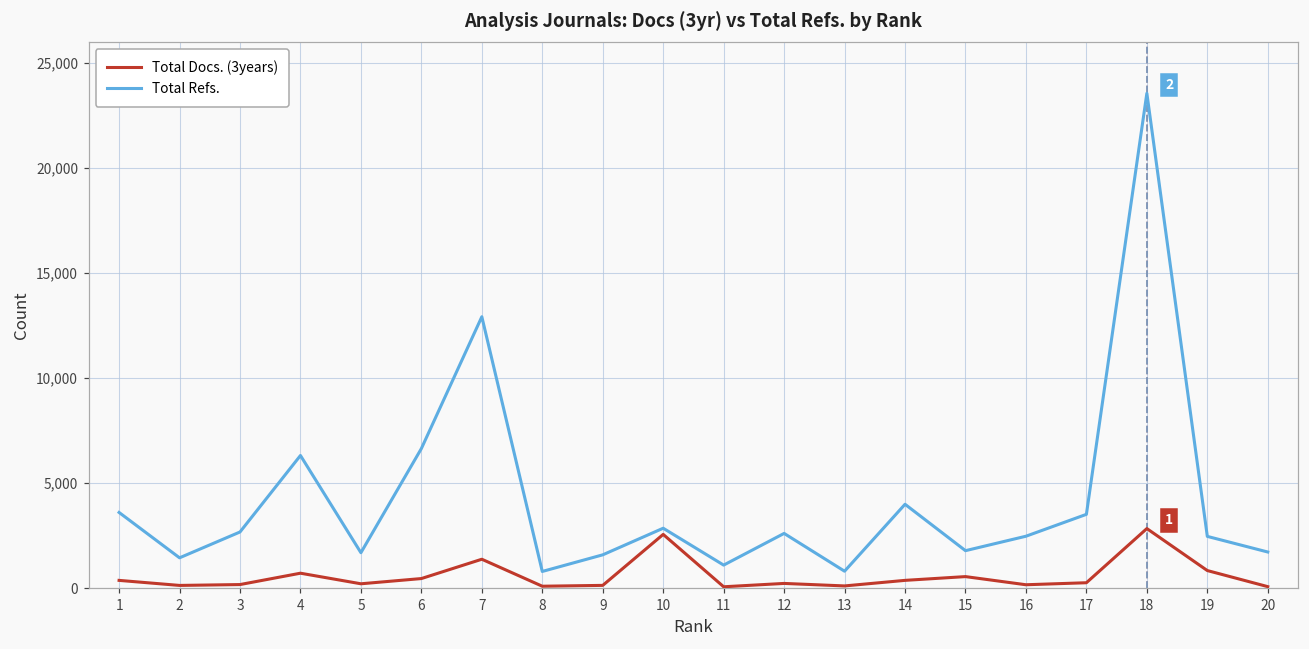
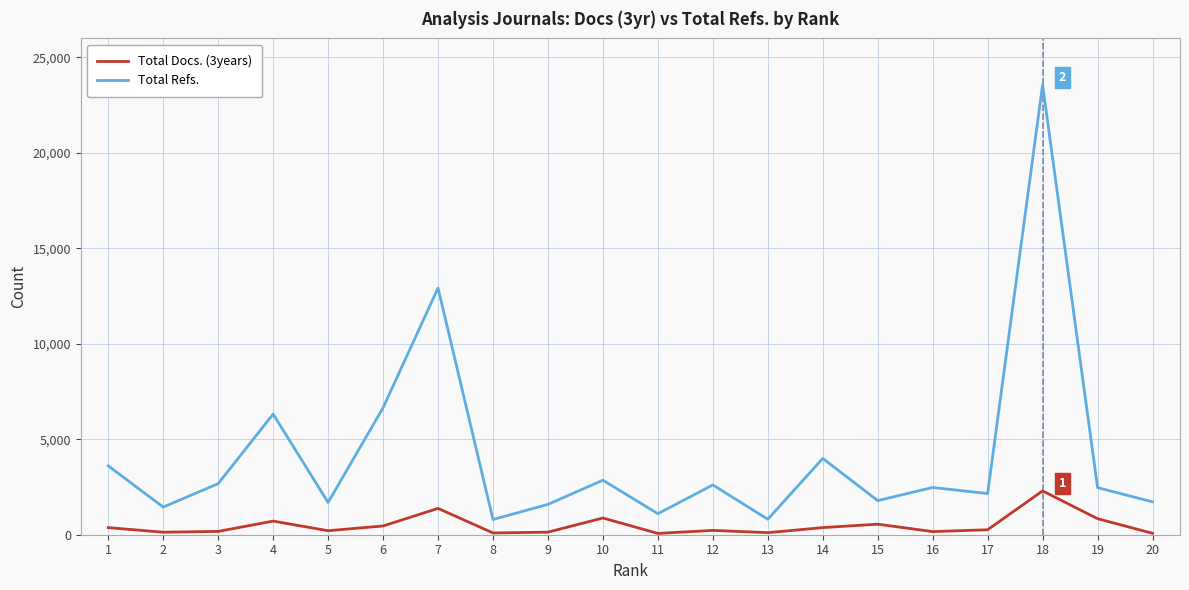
Total Docs. (3years), 10: 2,600 -> 900
Total Refs., 17: 3,500 -> 2,200
Total Docs. (3years), 18: 2,800 -> 2,300
